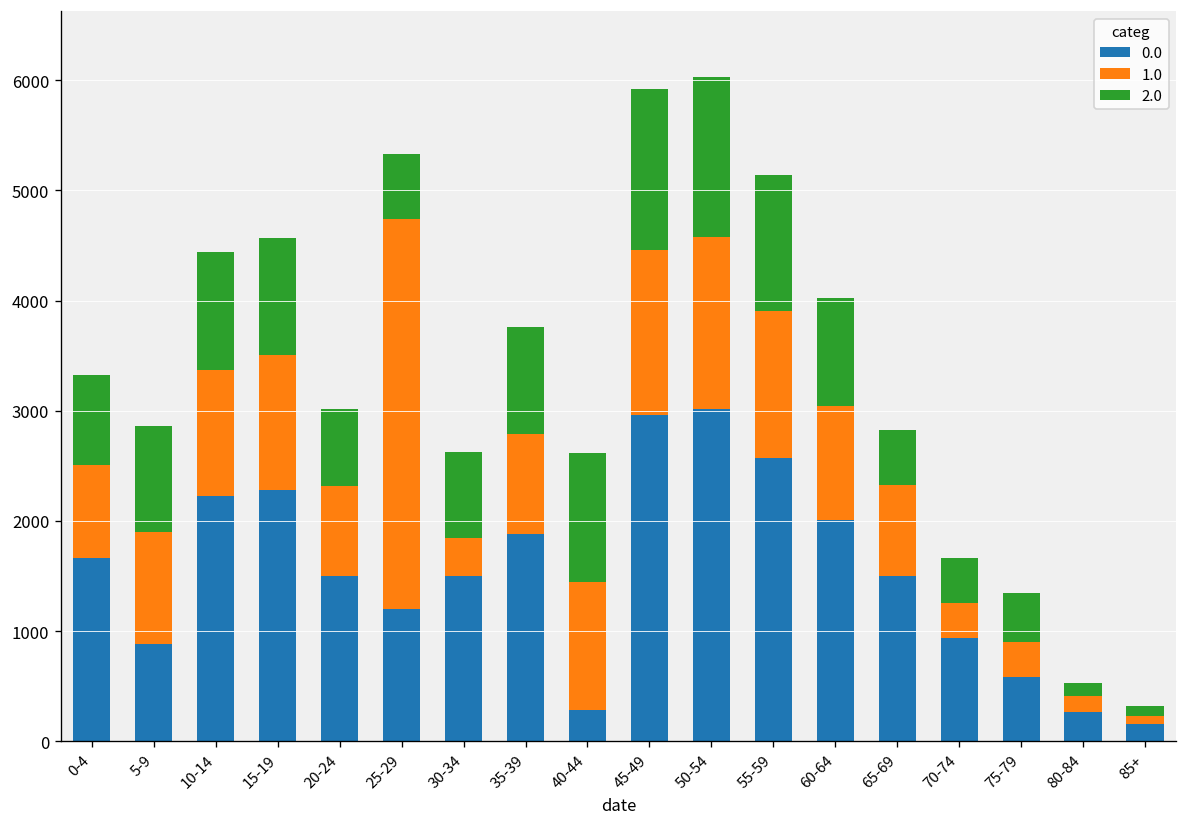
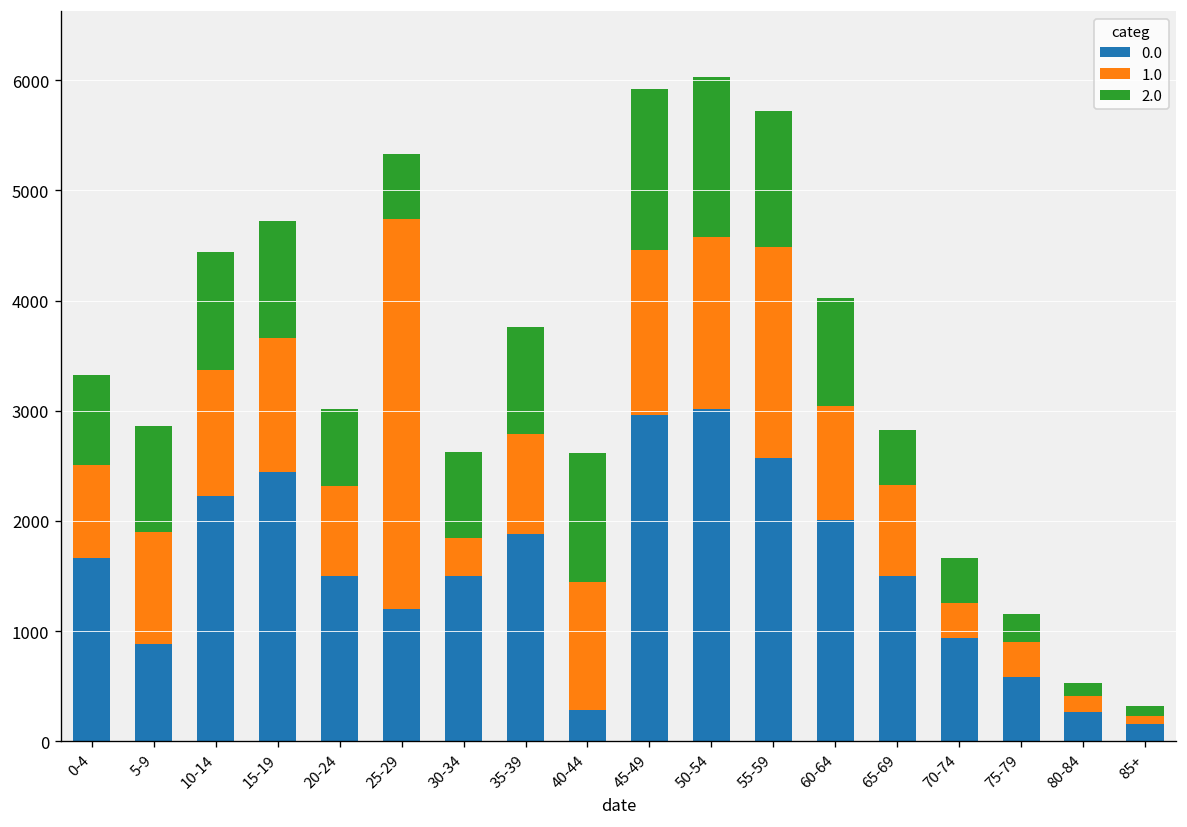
0.0, 15-19: 2300 -> 2400
1.0, 55-59: 1300 -> 1900
2.0, 75-79: 400 -> 300
